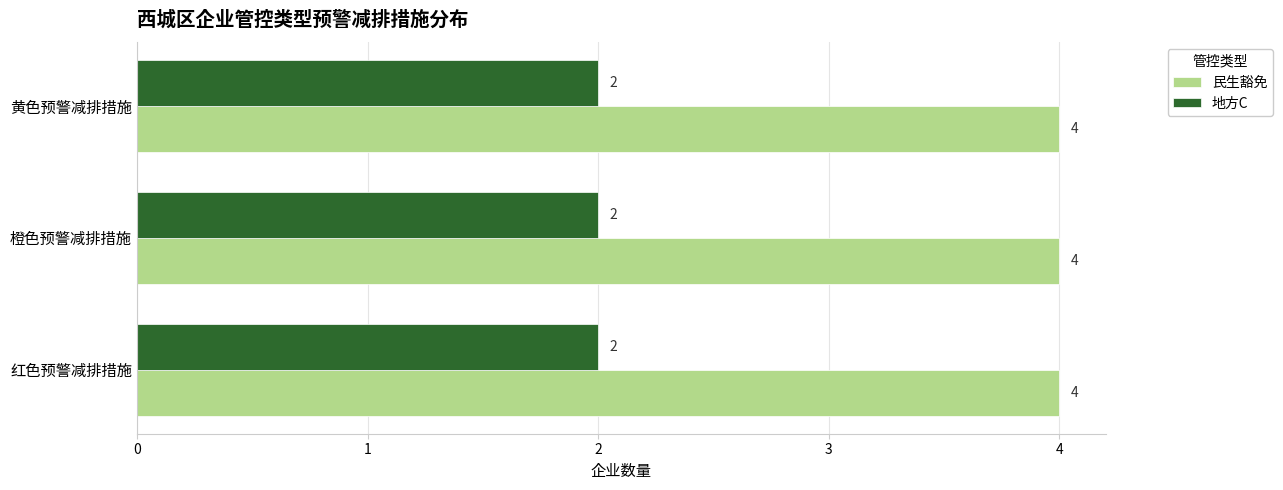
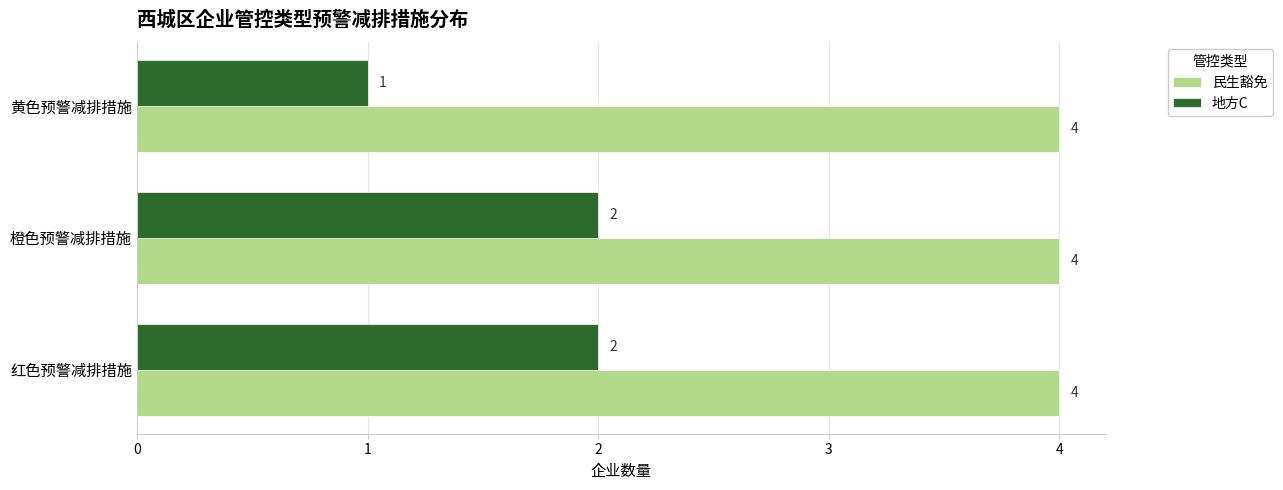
地方C, 黄色预警减排措施: 2 -> 1
